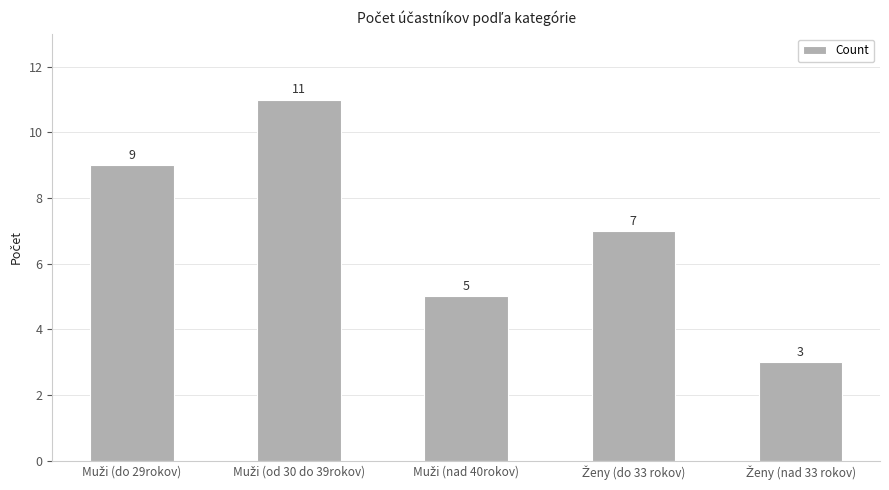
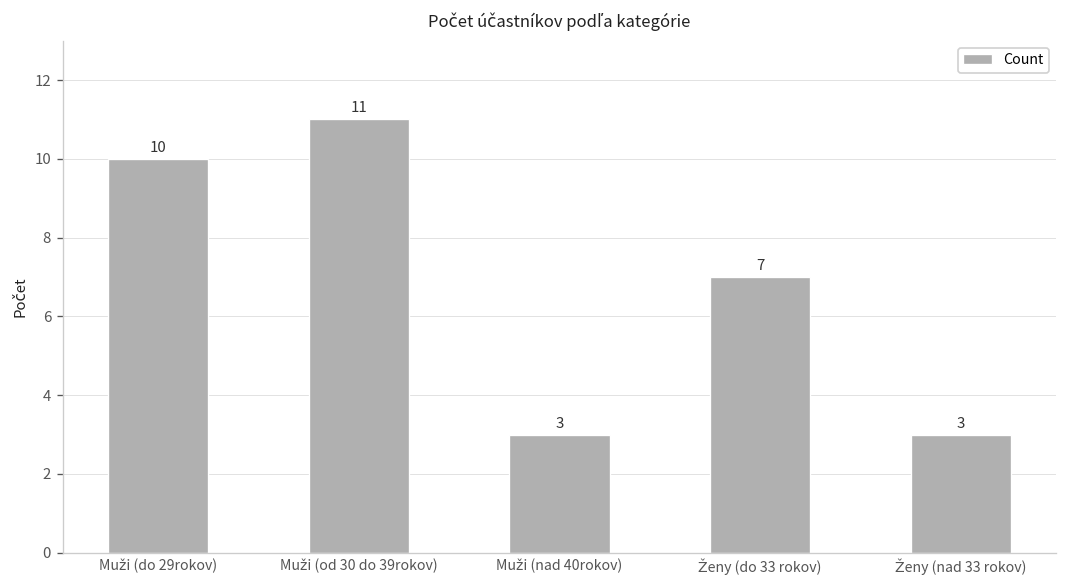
Muži (do 29rokov): 9 -> 10
Muži (nad 40rokov): 5 -> 3
